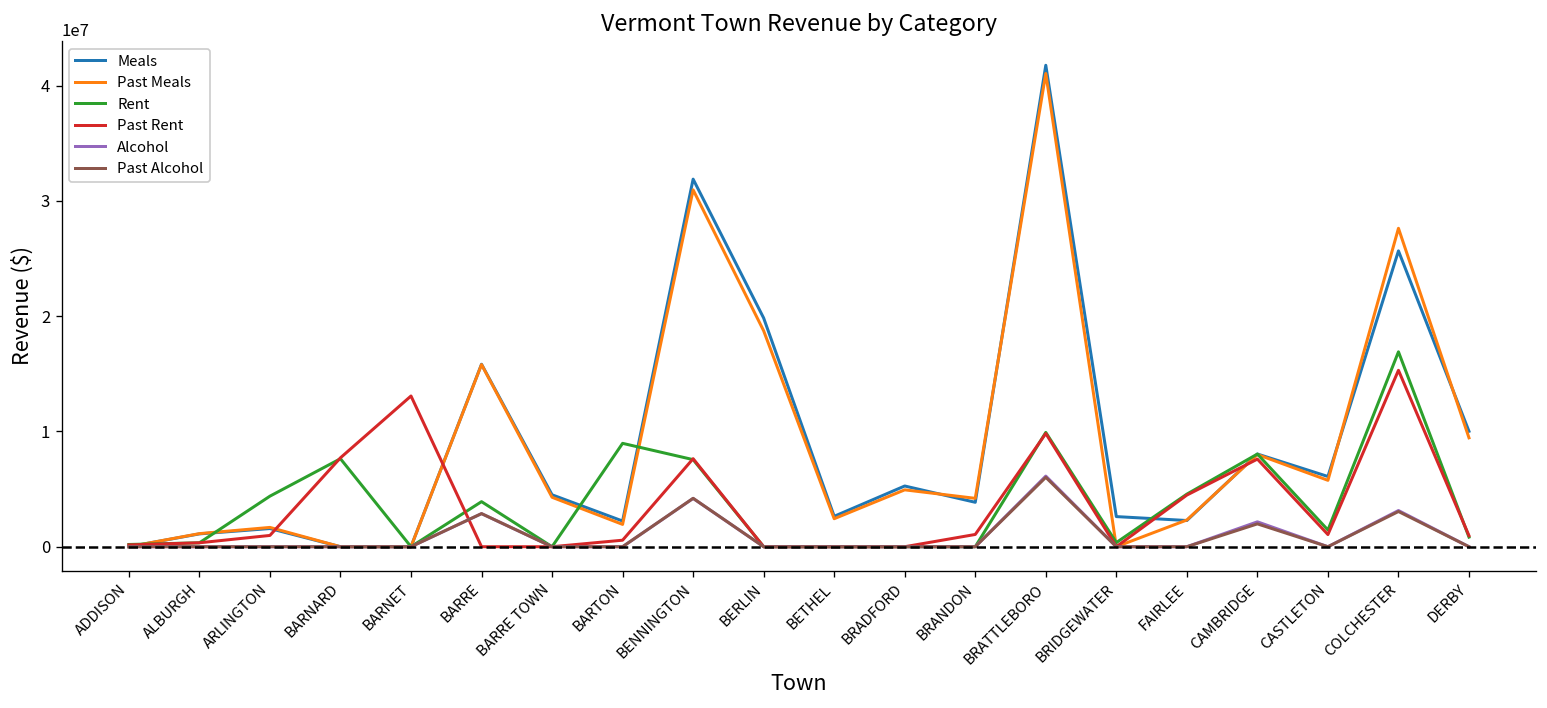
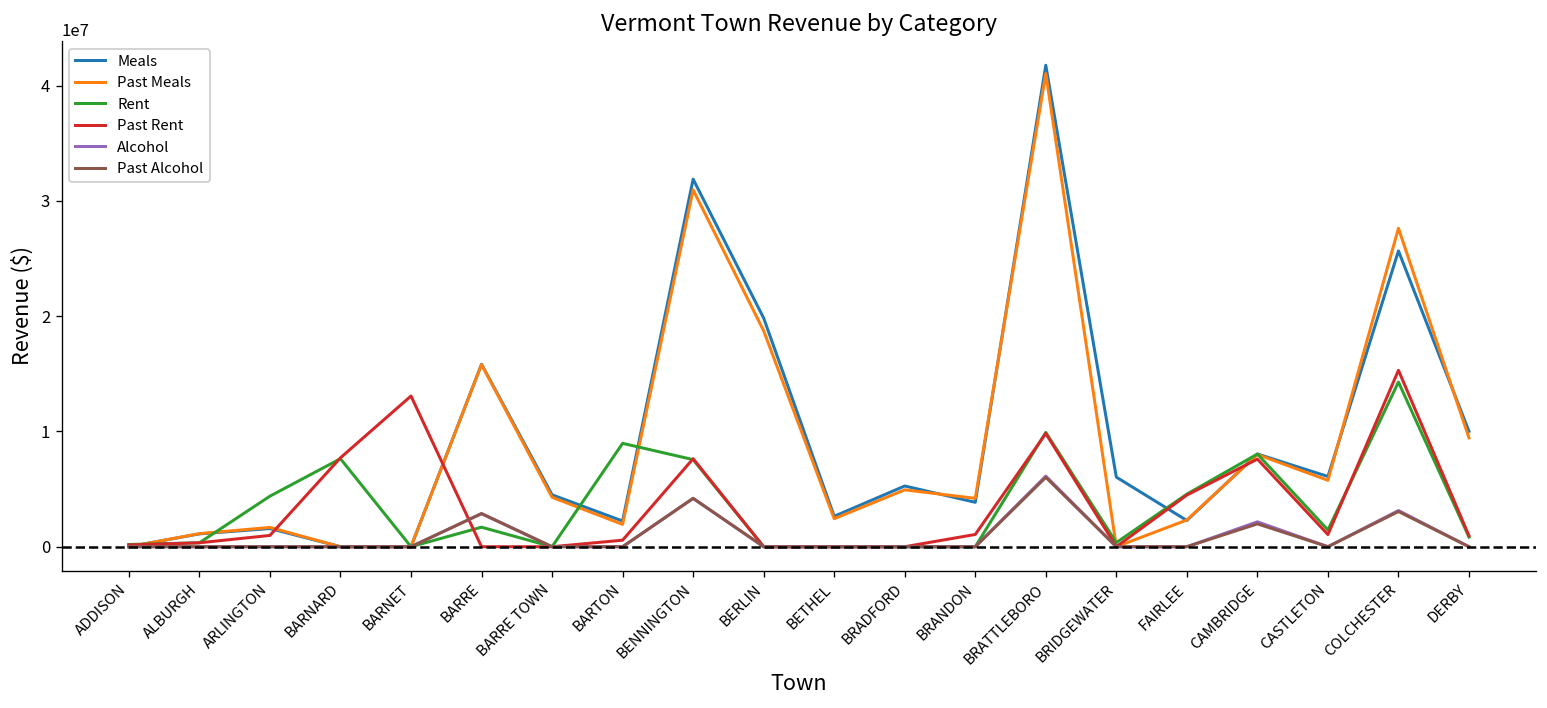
Rent, BARRE: 4000000 -> 2000000
Meals, BRIDGEWATER: 3000000 -> 6000000
Rent, COLCHESTER: 17000000 -> 14000000
